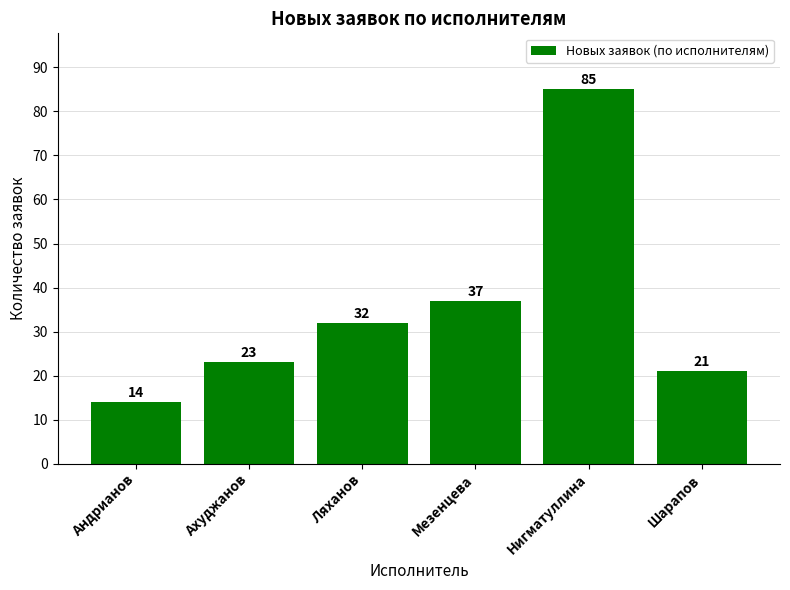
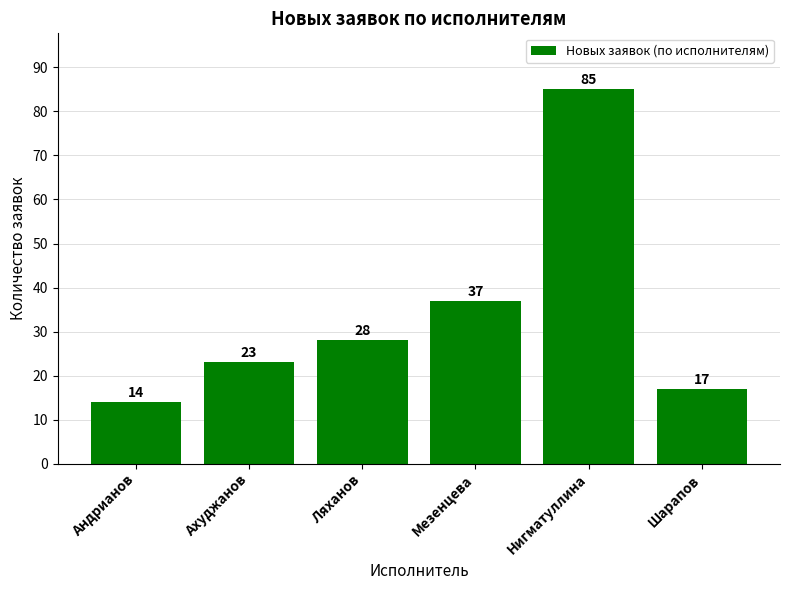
Ляханов: 32 -> 28
Шарапов: 21 -> 17
